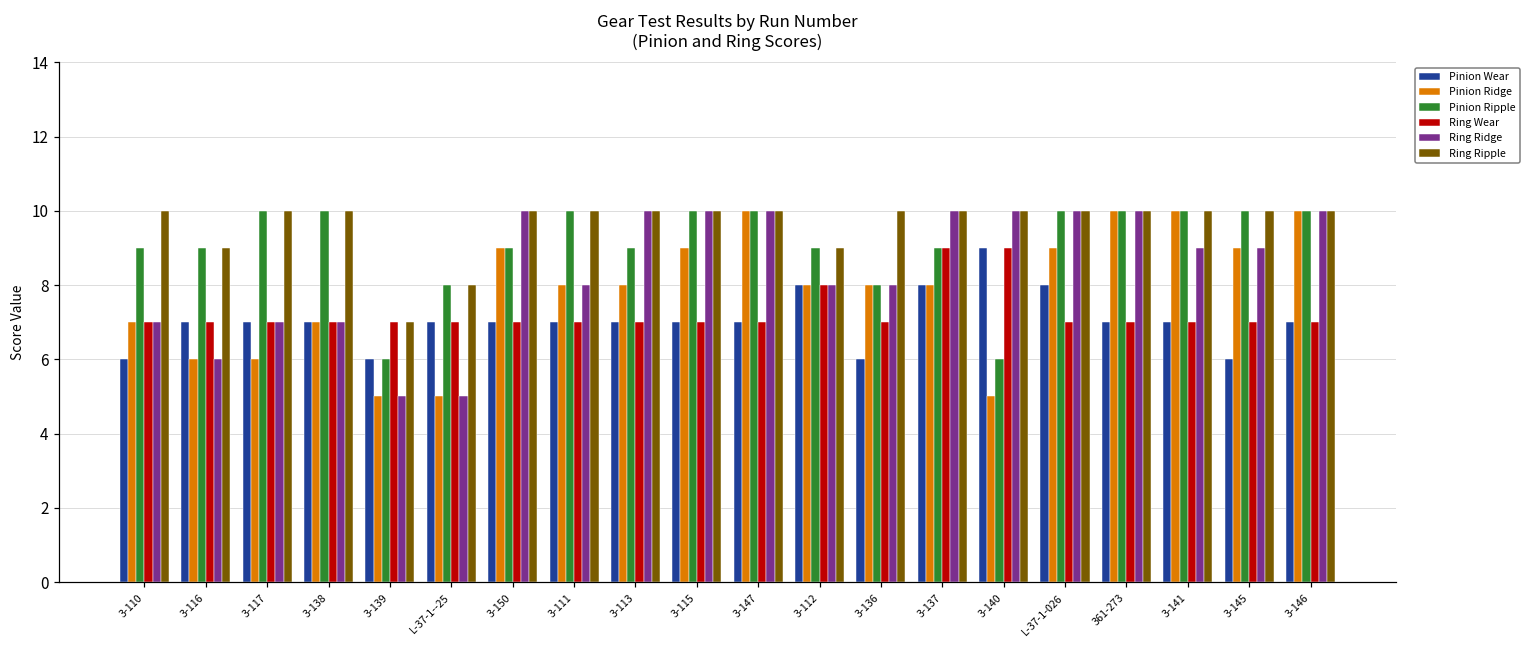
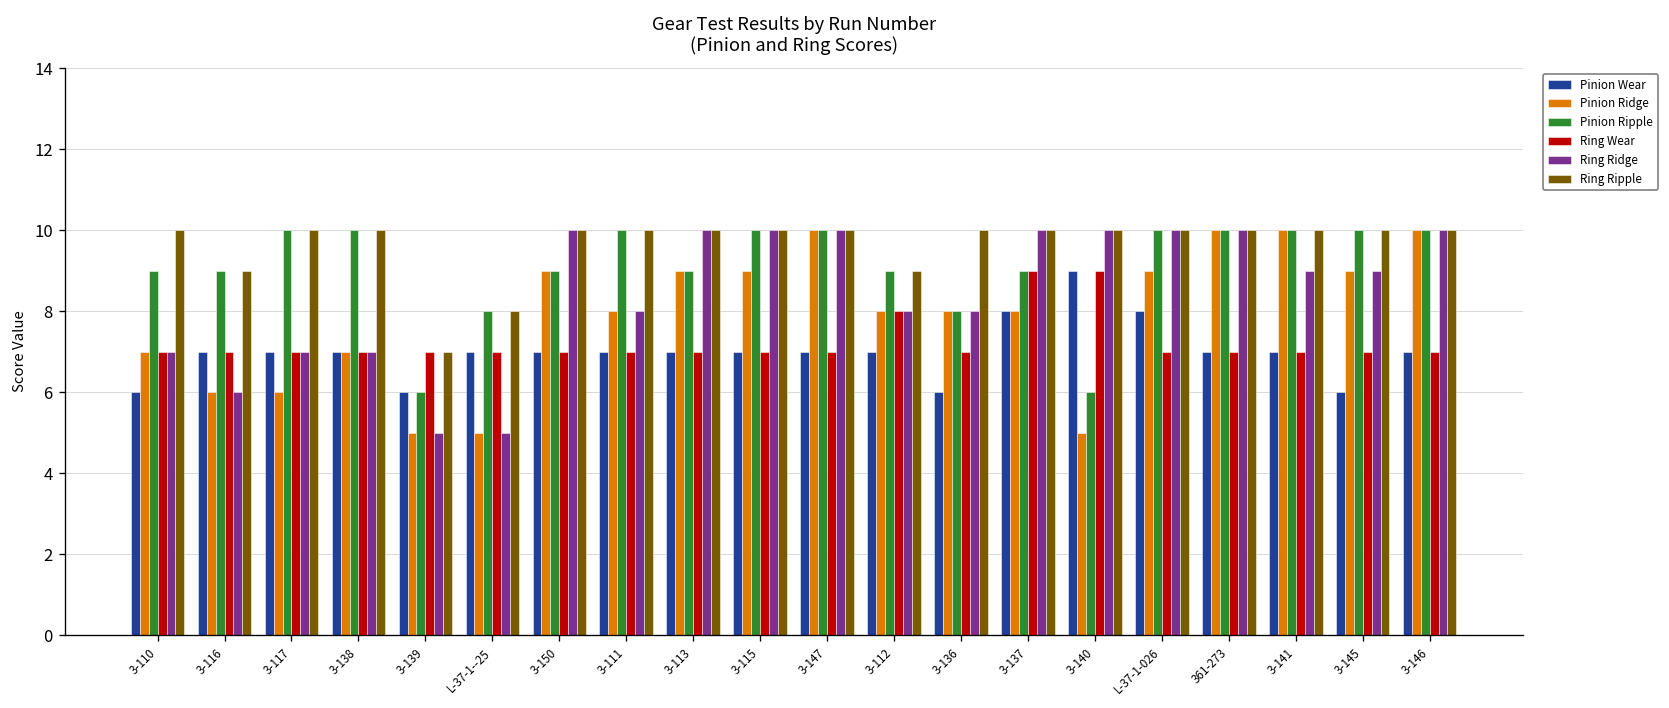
Pinion Ridge, 3-113: 8 -> 9
Pinion Wear, 3-112: 8 -> 7
